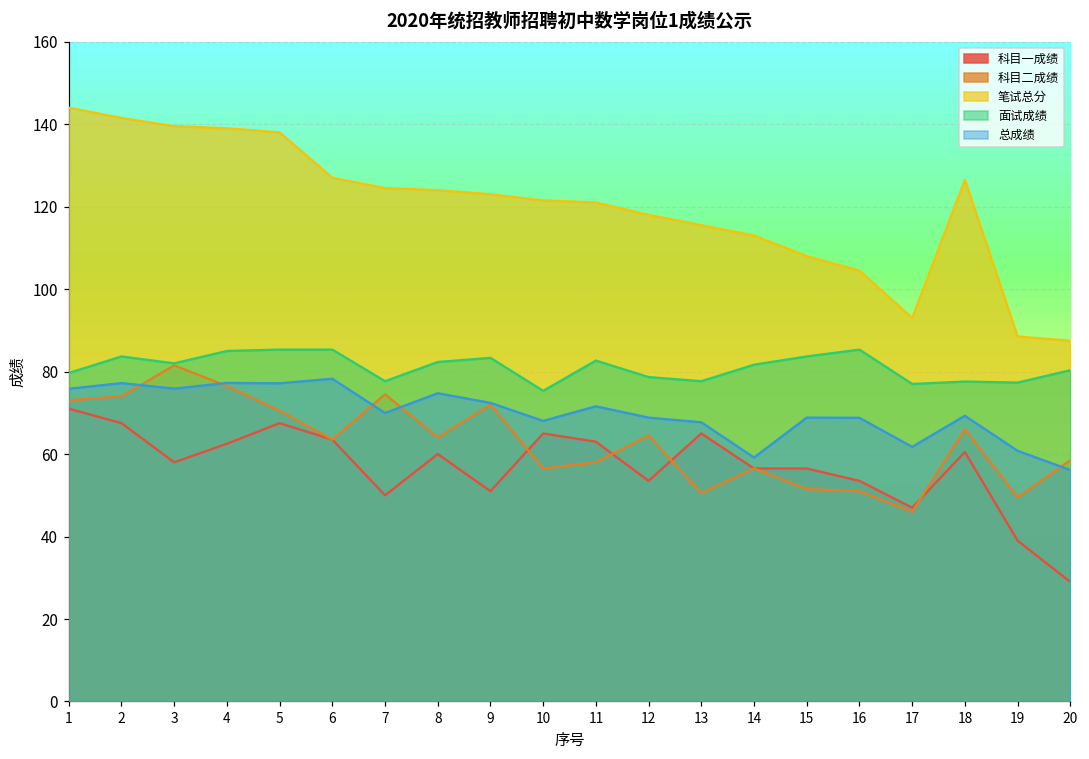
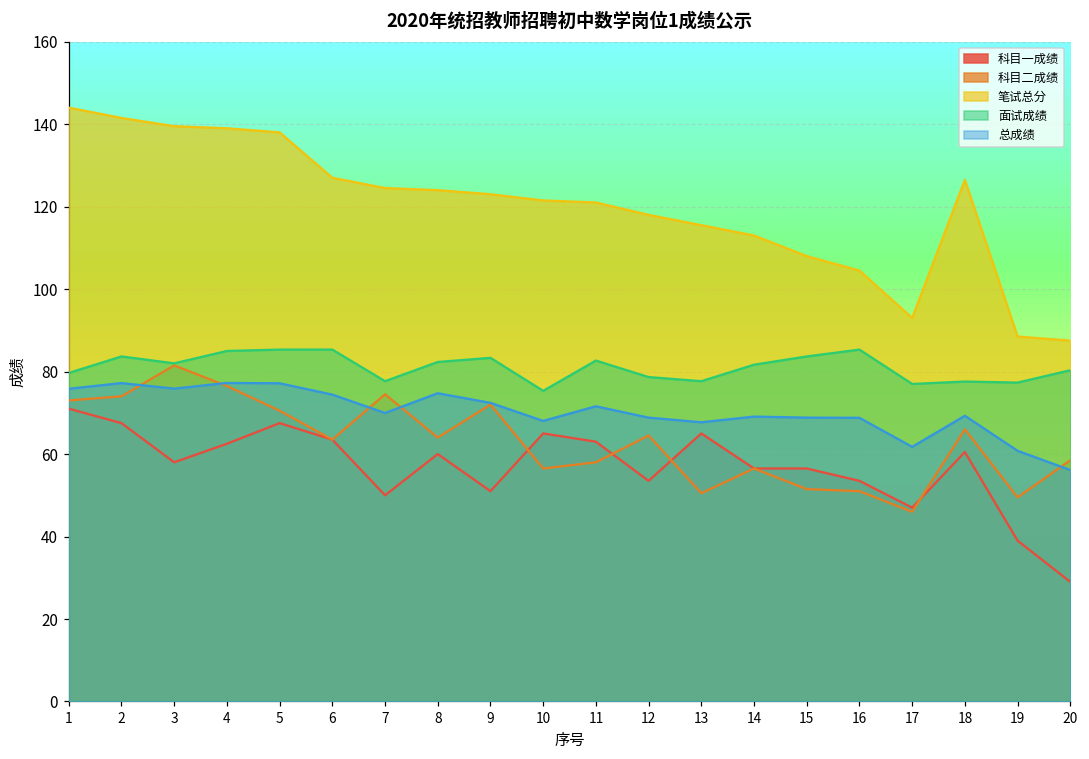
总成绩, 6: 78 -> 74
总成绩, 14: 59 -> 69
